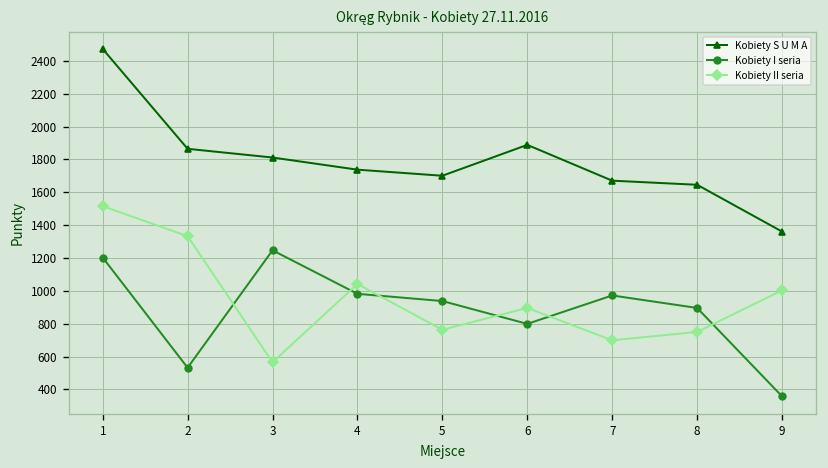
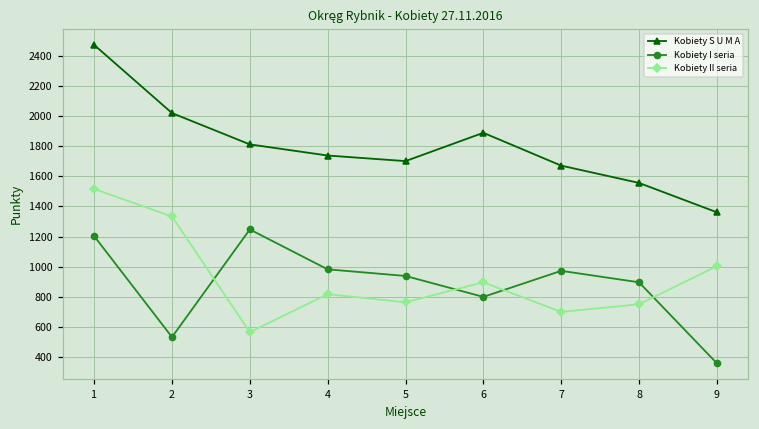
Kobiety S U M A, 2: 1870 -> 2020
Kobiety II seria, 4: 1040 -> 820
Kobiety S U M A, 8: 1650 -> 1560
